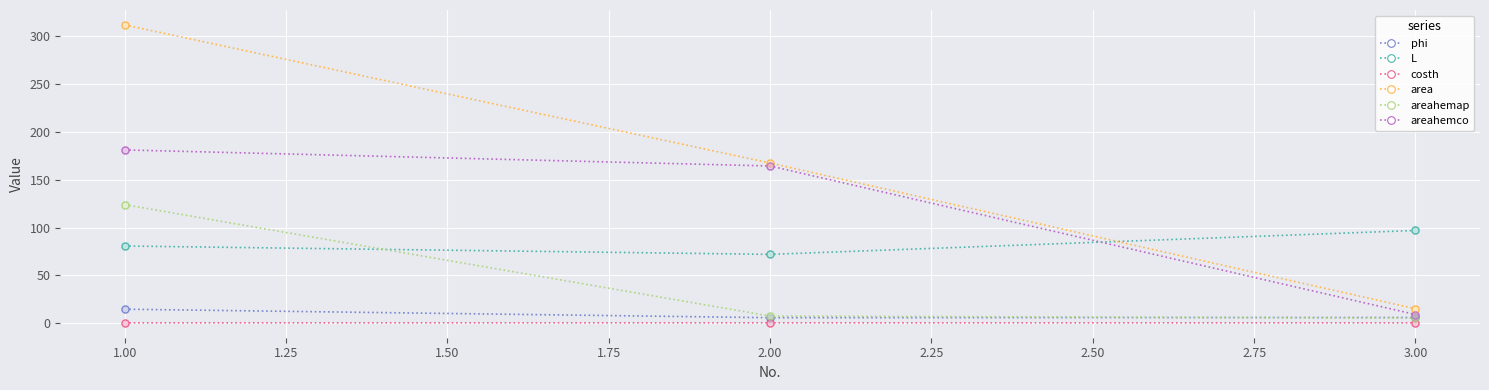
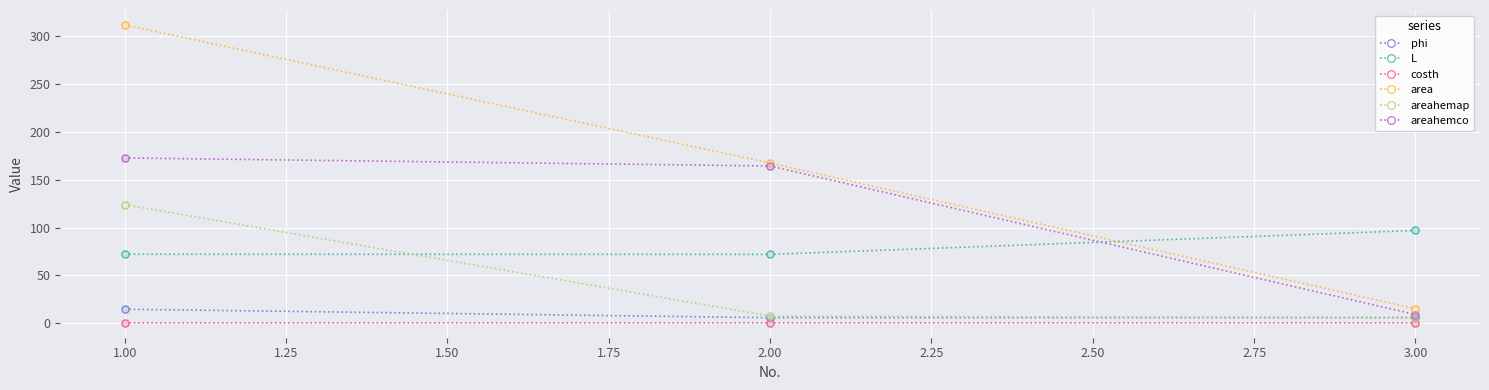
L, 1.00: 80 -> 70
areahemco, 1.00: 180 -> 170
